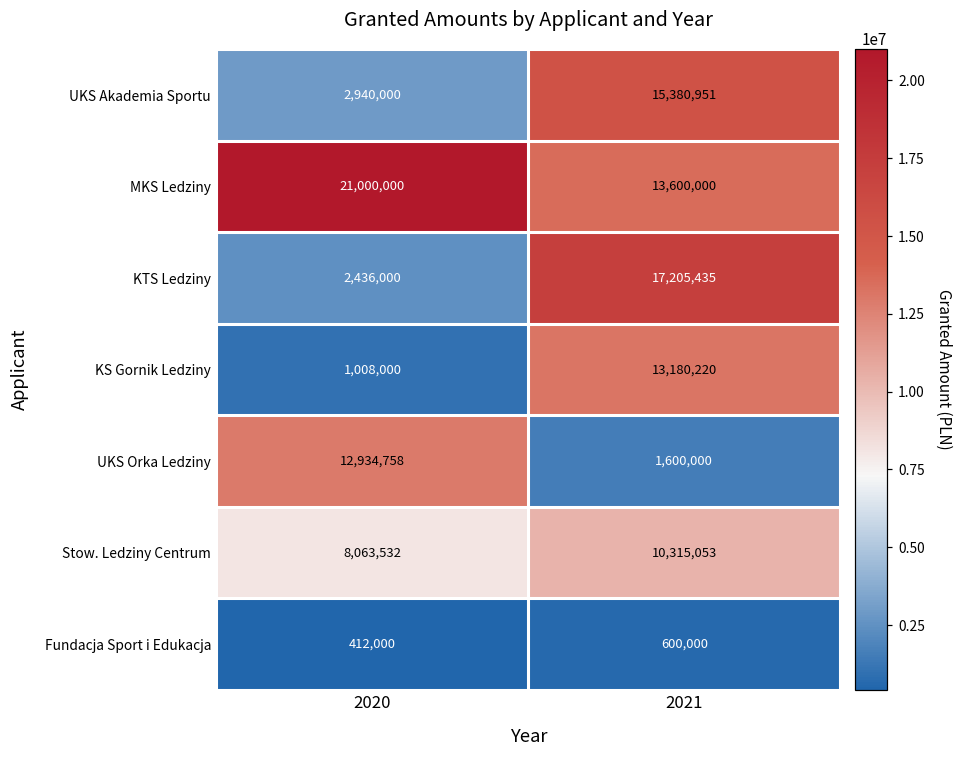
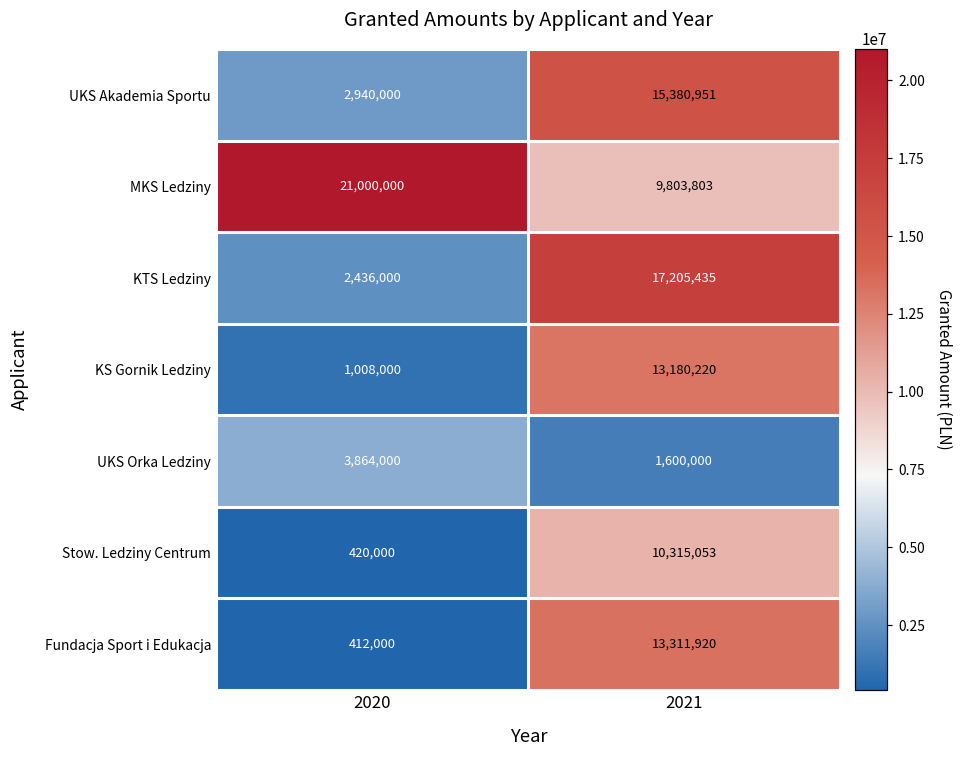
MKS Ledziny, 2021: 13,600,000 -> 9,803,803
UKS Orka Ledziny, 2020: 12,934,758 -> 3,864,000
Stow. Ledziny Centrum, 2020: 8,063,532 -> 420,000
Fundacja Sport i Edukacja, 2021: 600,000 -> 13,311,920
